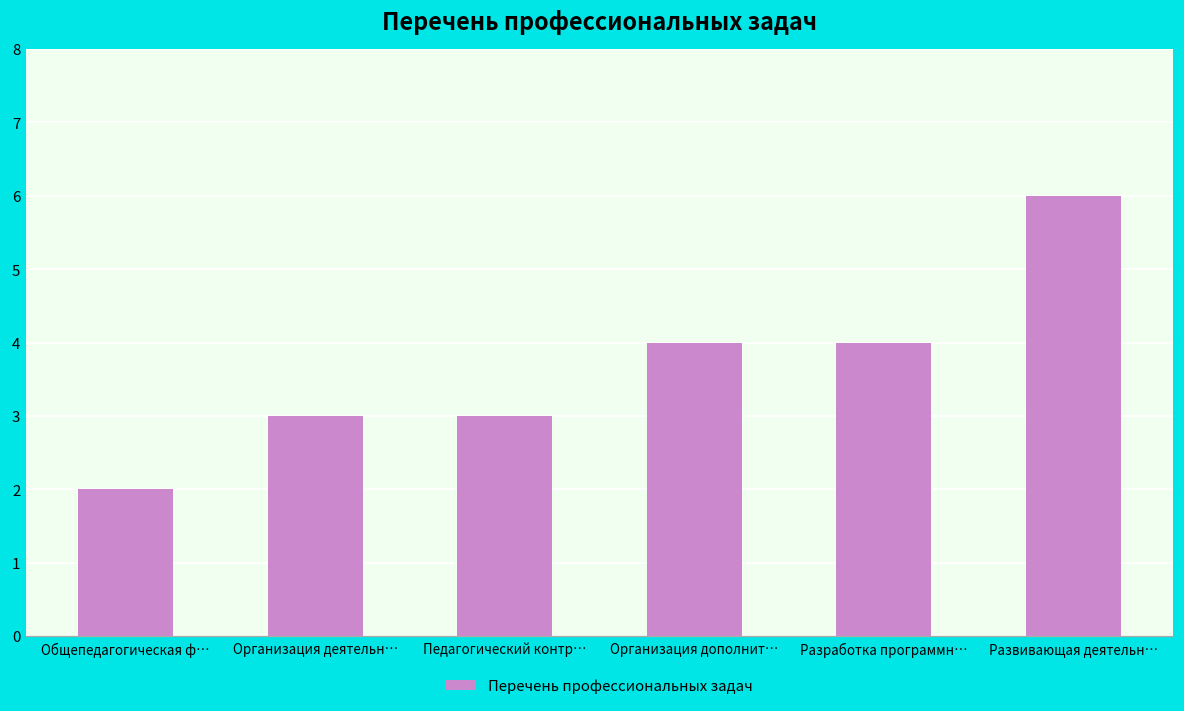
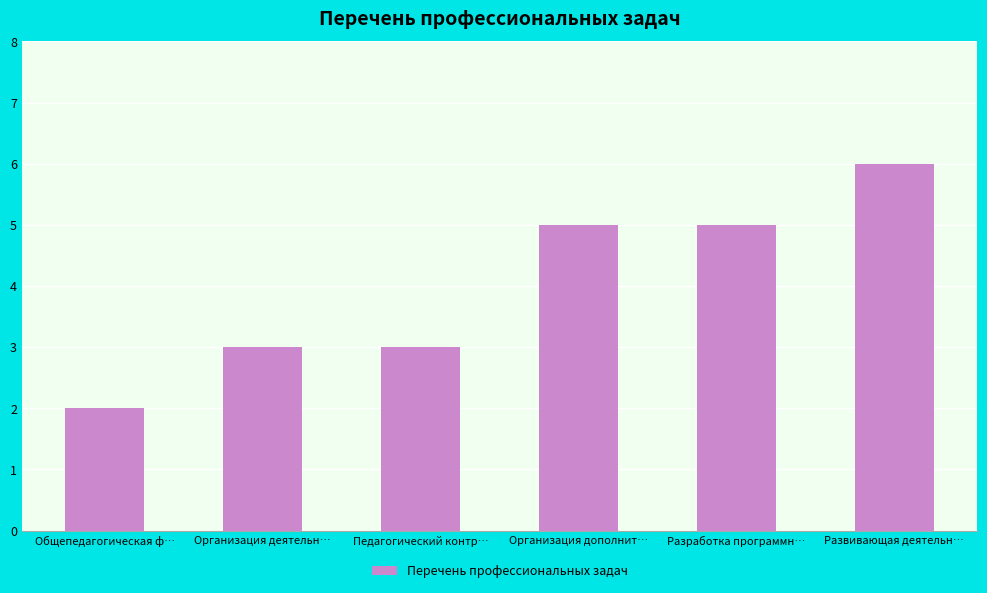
Организация дополнит…: 4 -> 5
Разработка программн…: 4 -> 5
